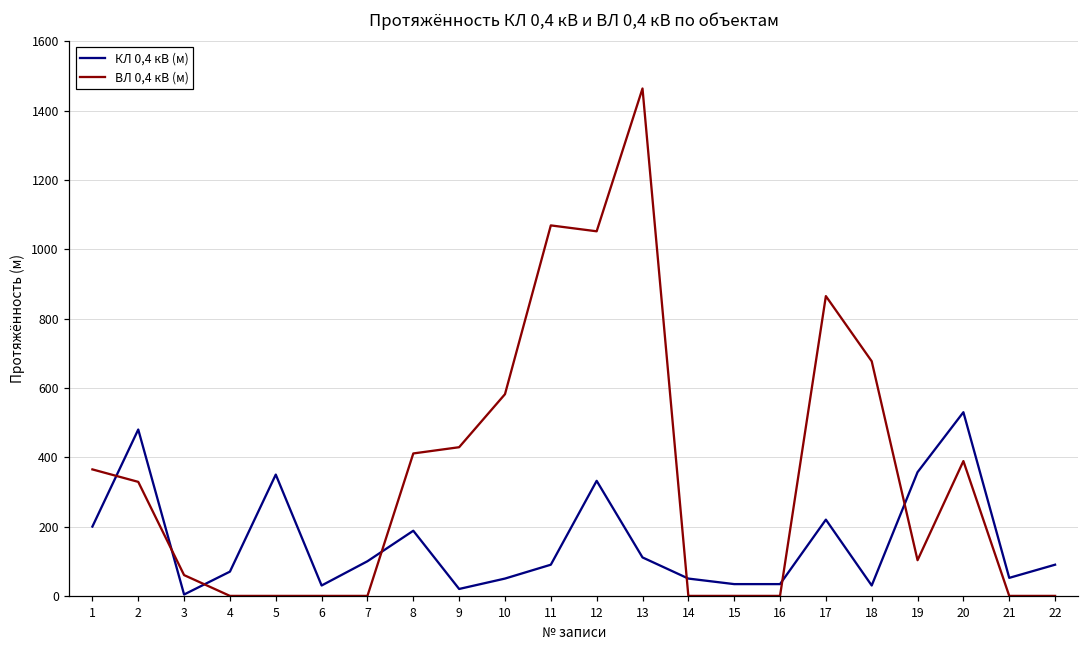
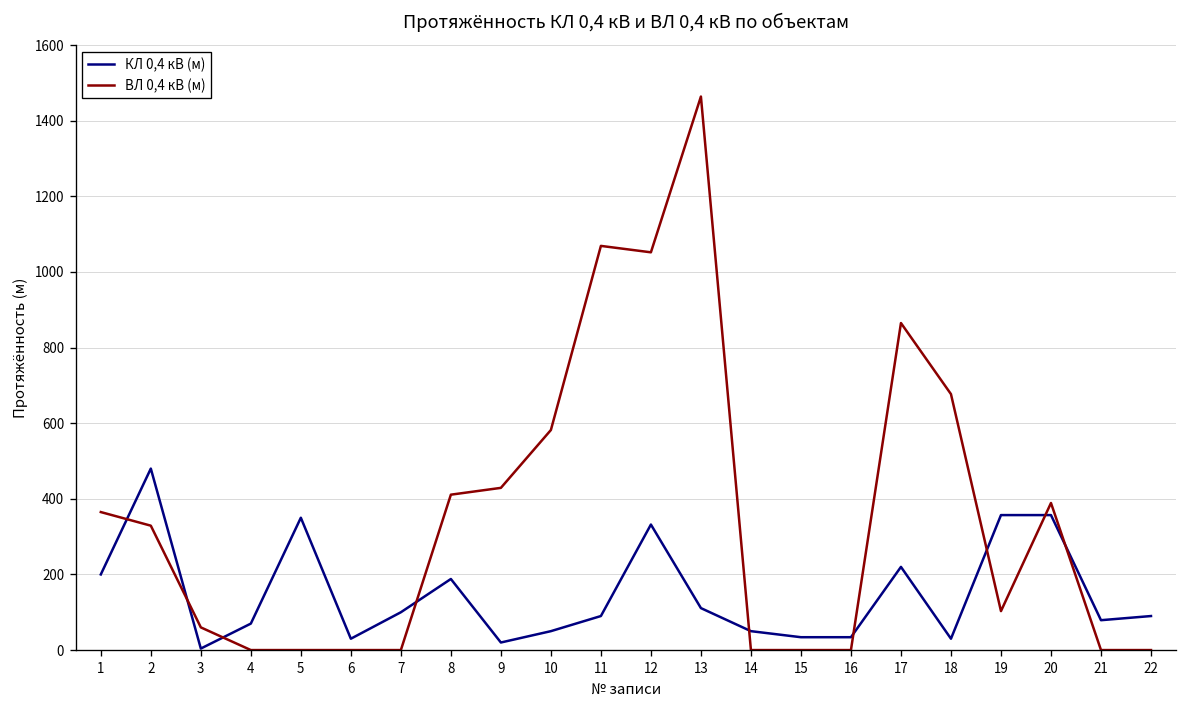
КЛ 0,4 кВ (м), 20: 530 -> 360
КЛ 0,4 кВ (м), 21: 50 -> 80
